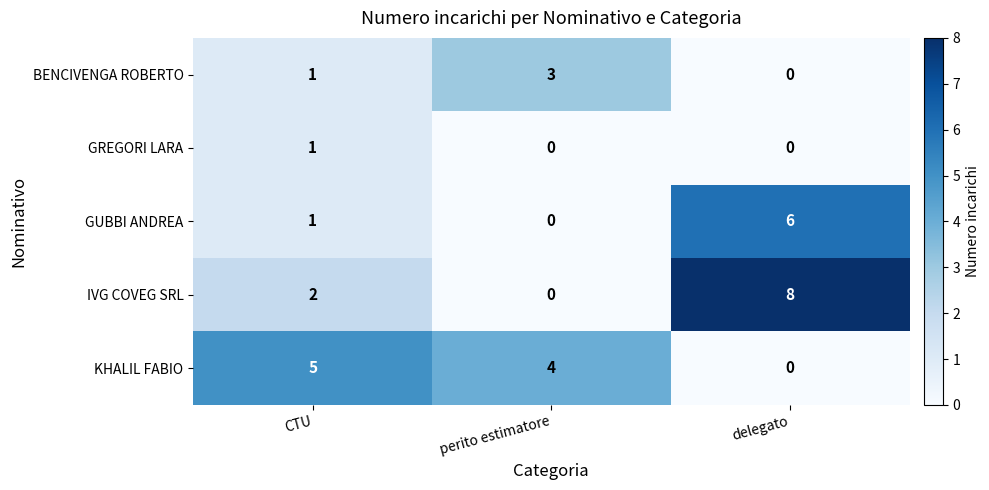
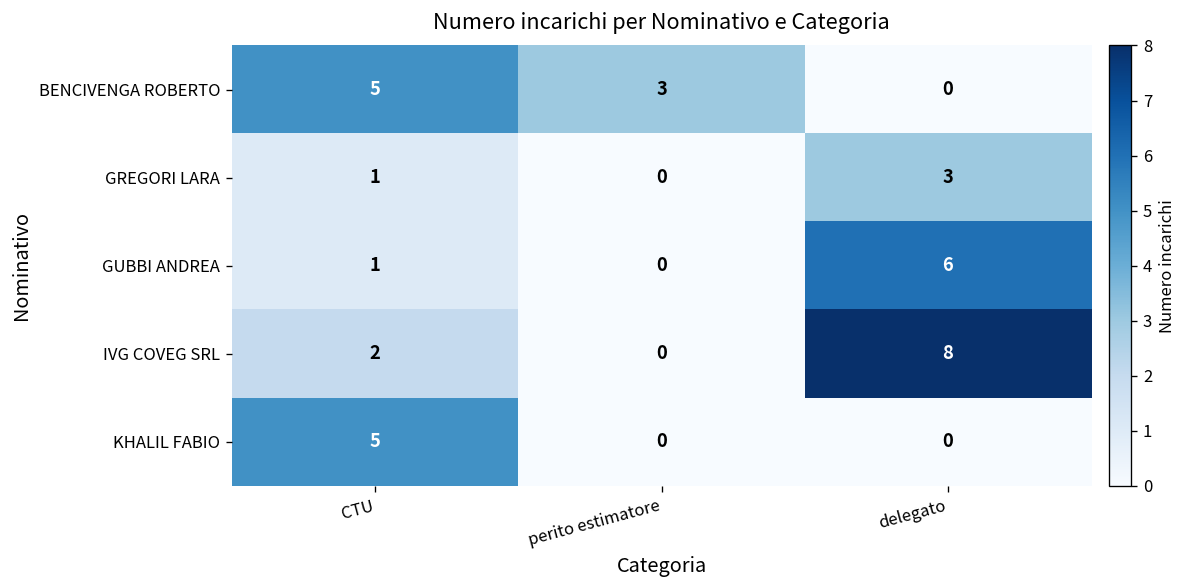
BENCIVENGA ROBERTO, CTU: 1 -> 5
GREGORI LARA, delegato: 0 -> 3
KHALIL FABIO, perito estimatore: 4 -> 0
